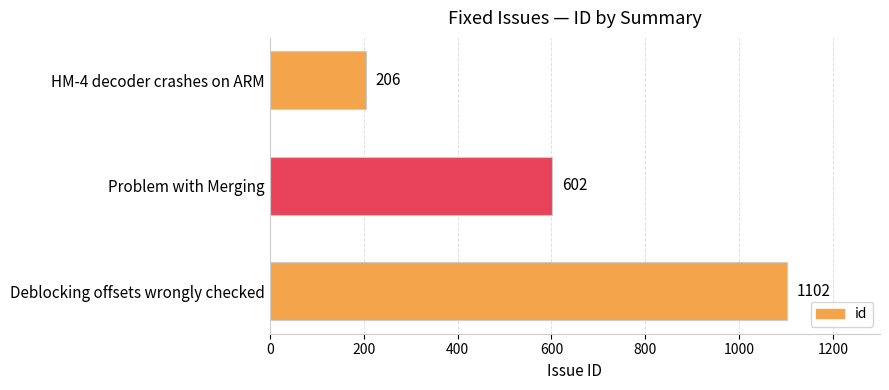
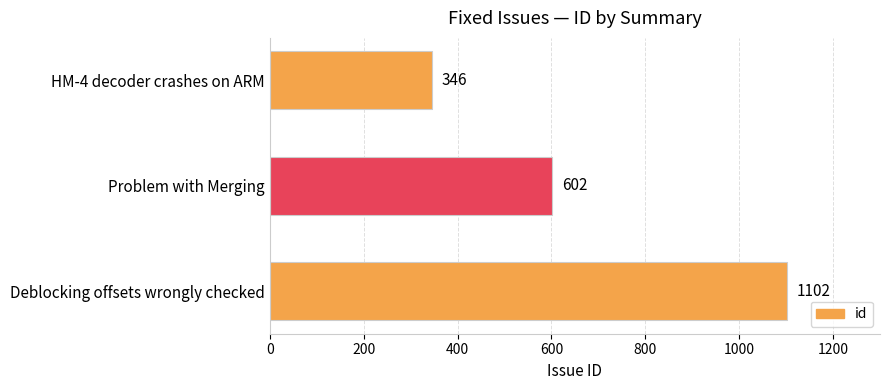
HM-4 decoder crashes on ARM: 206 -> 346
